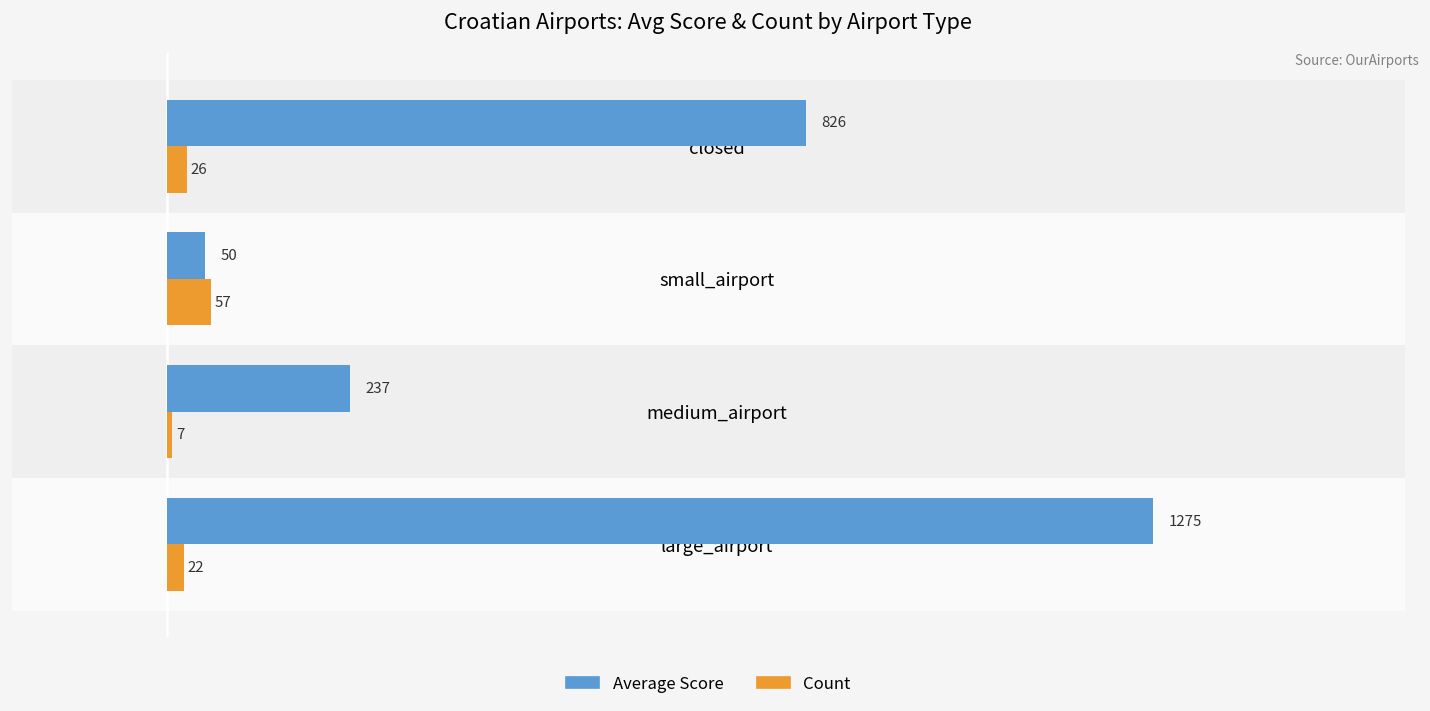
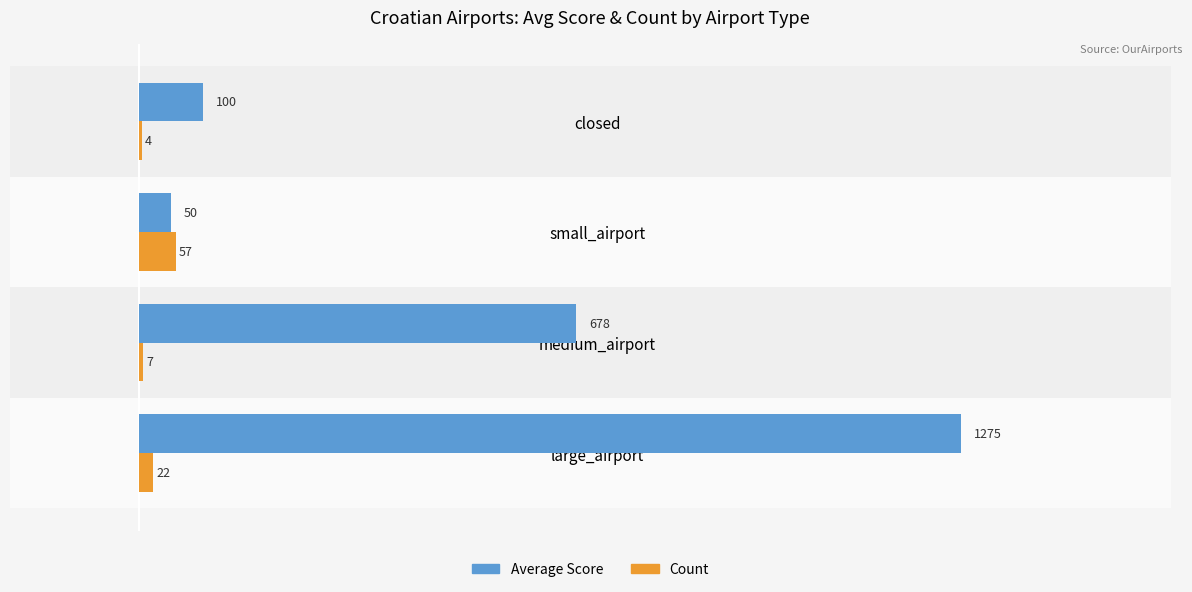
Average Score, closed: 826 -> 100
Count, closed: 26 -> 4
Average Score, medium_airport: 237 -> 678
